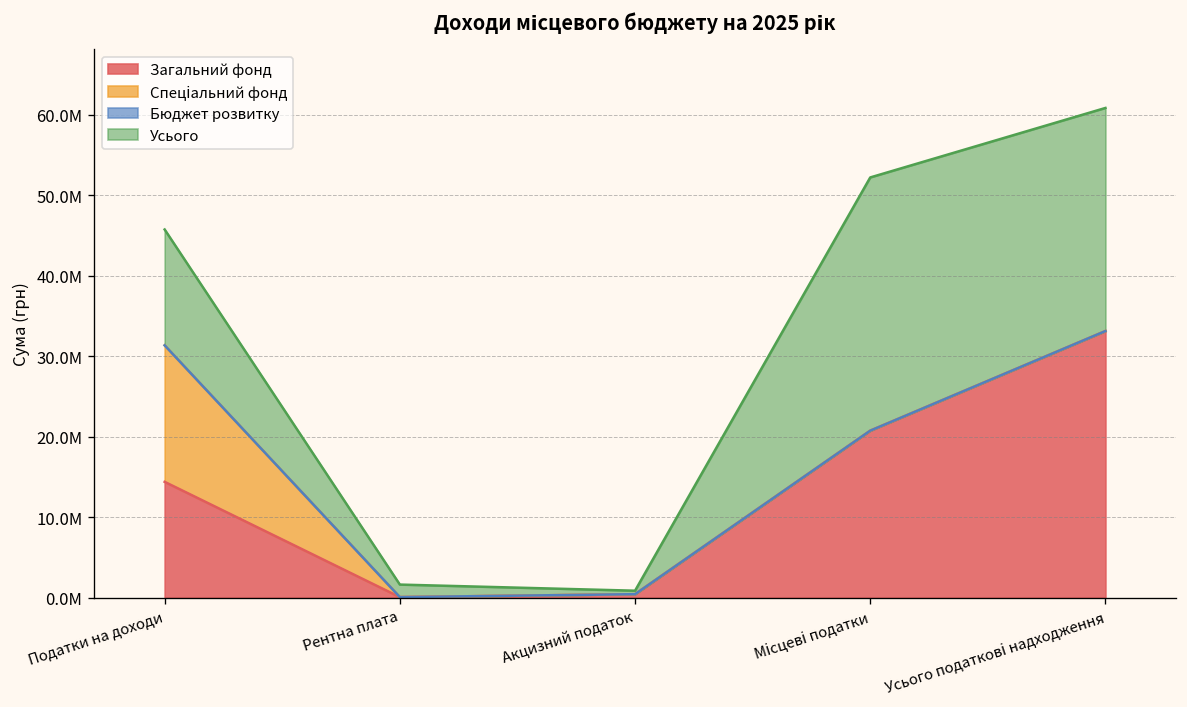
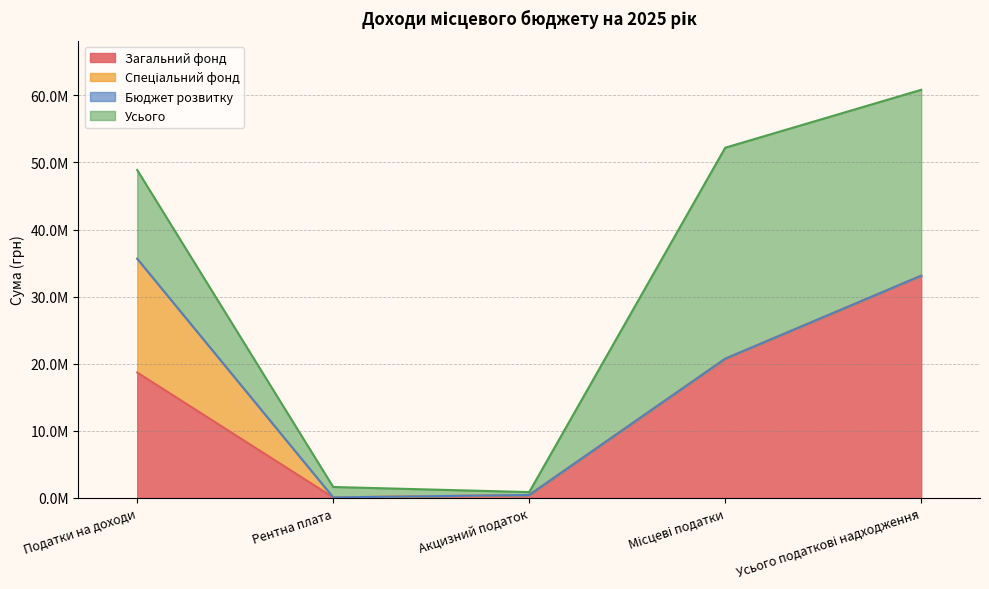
Загальний фонд, Податки на доходи: 14000000 -> 19000000
Усього, Податки на доходи: 14000000 -> 13000000
